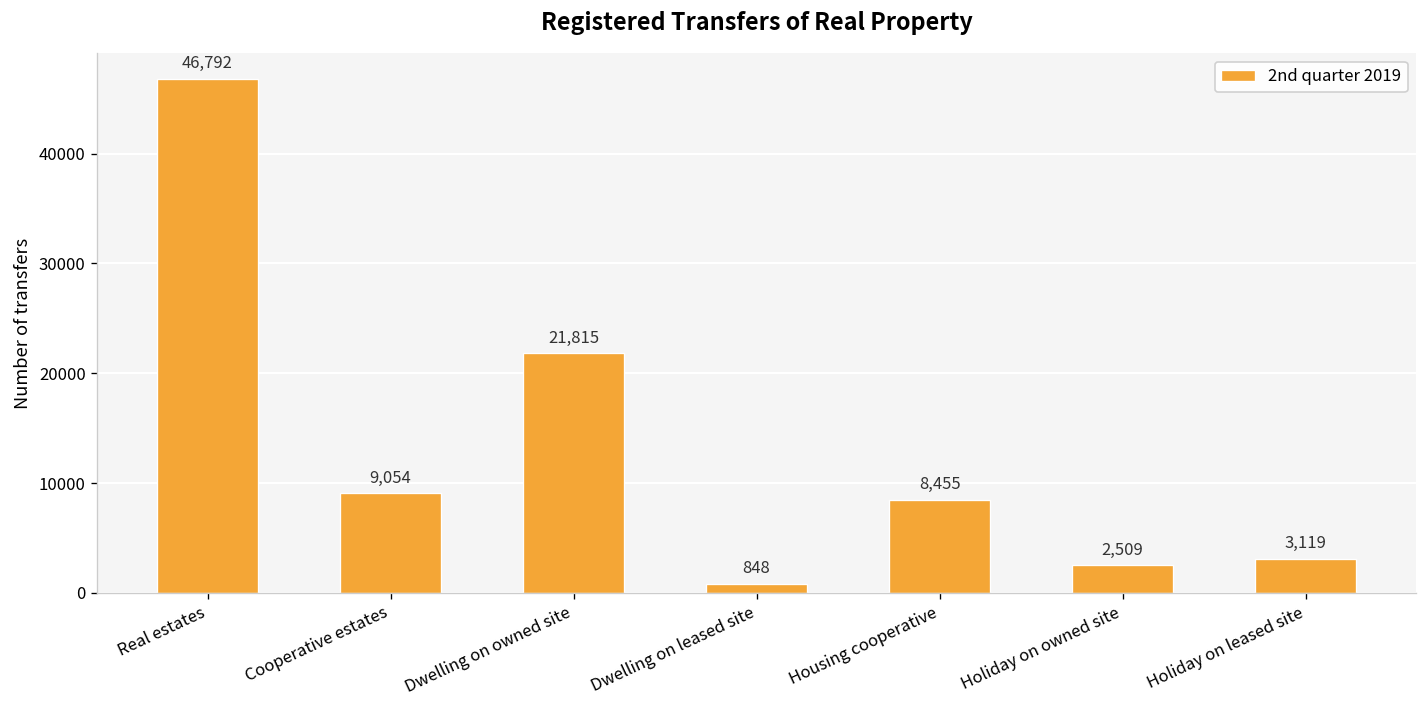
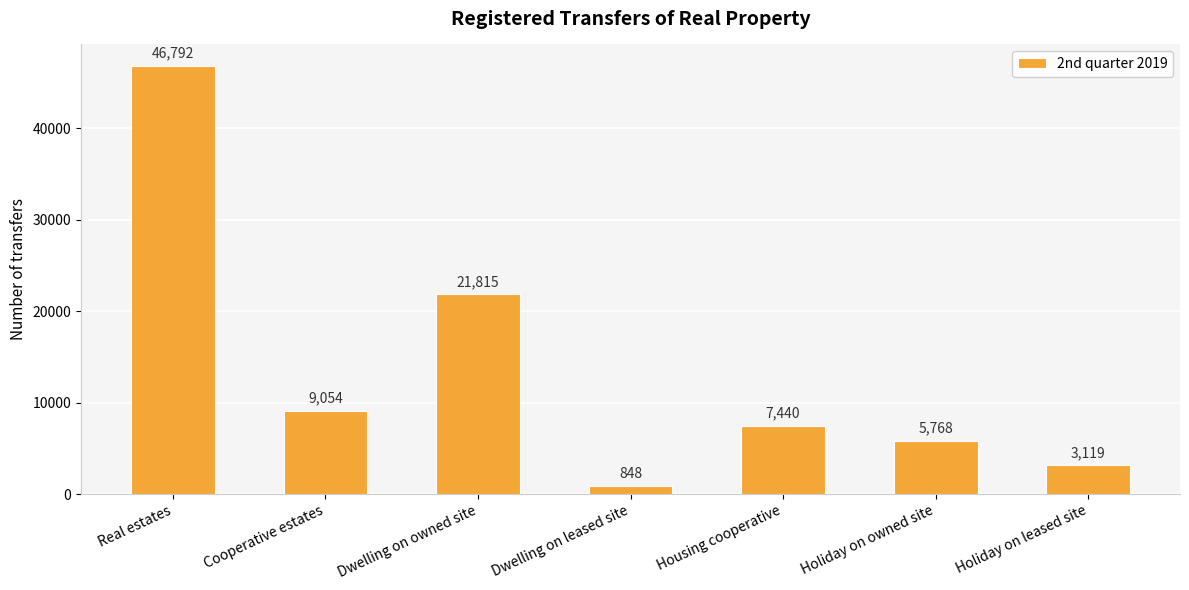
Housing cooperative: 8,455 -> 7,440
Holiday on owned site: 2,509 -> 5,768
